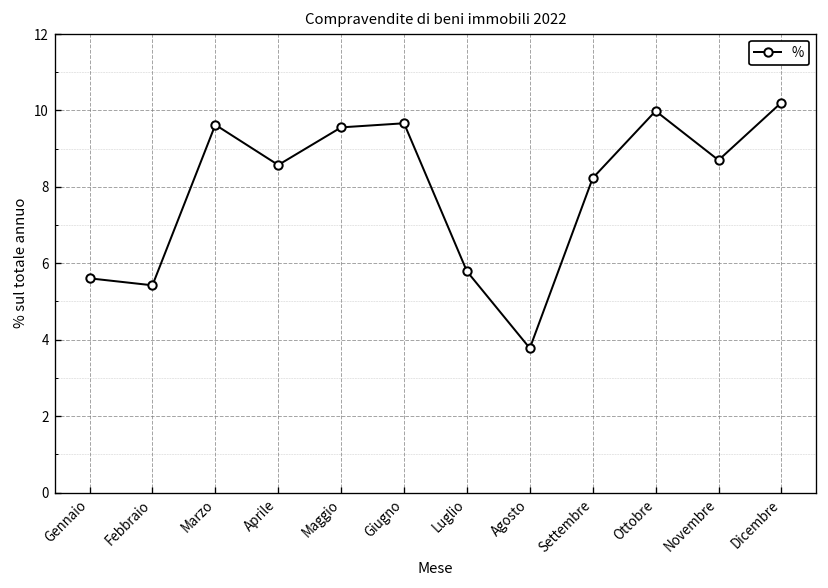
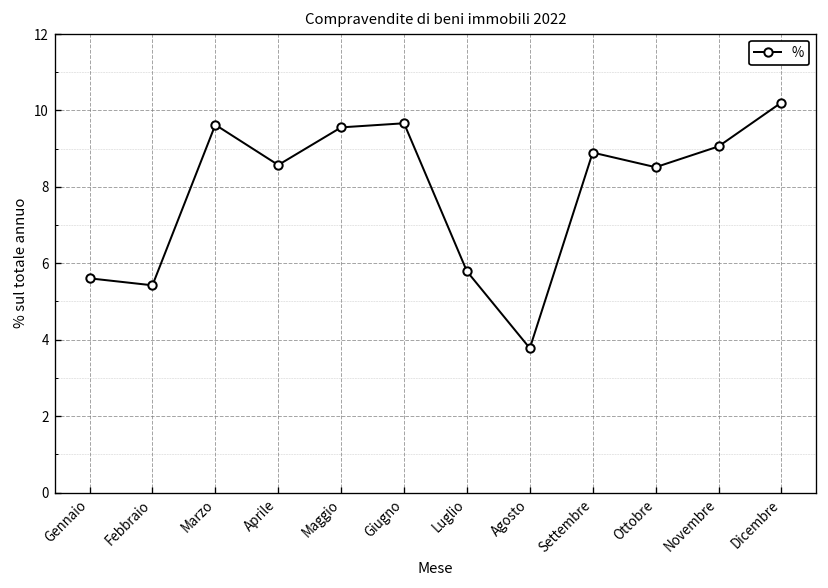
Settembre: 8.2 -> 8.9
Ottobre: 10.0 -> 8.5
Novembre: 8.7 -> 9.1
